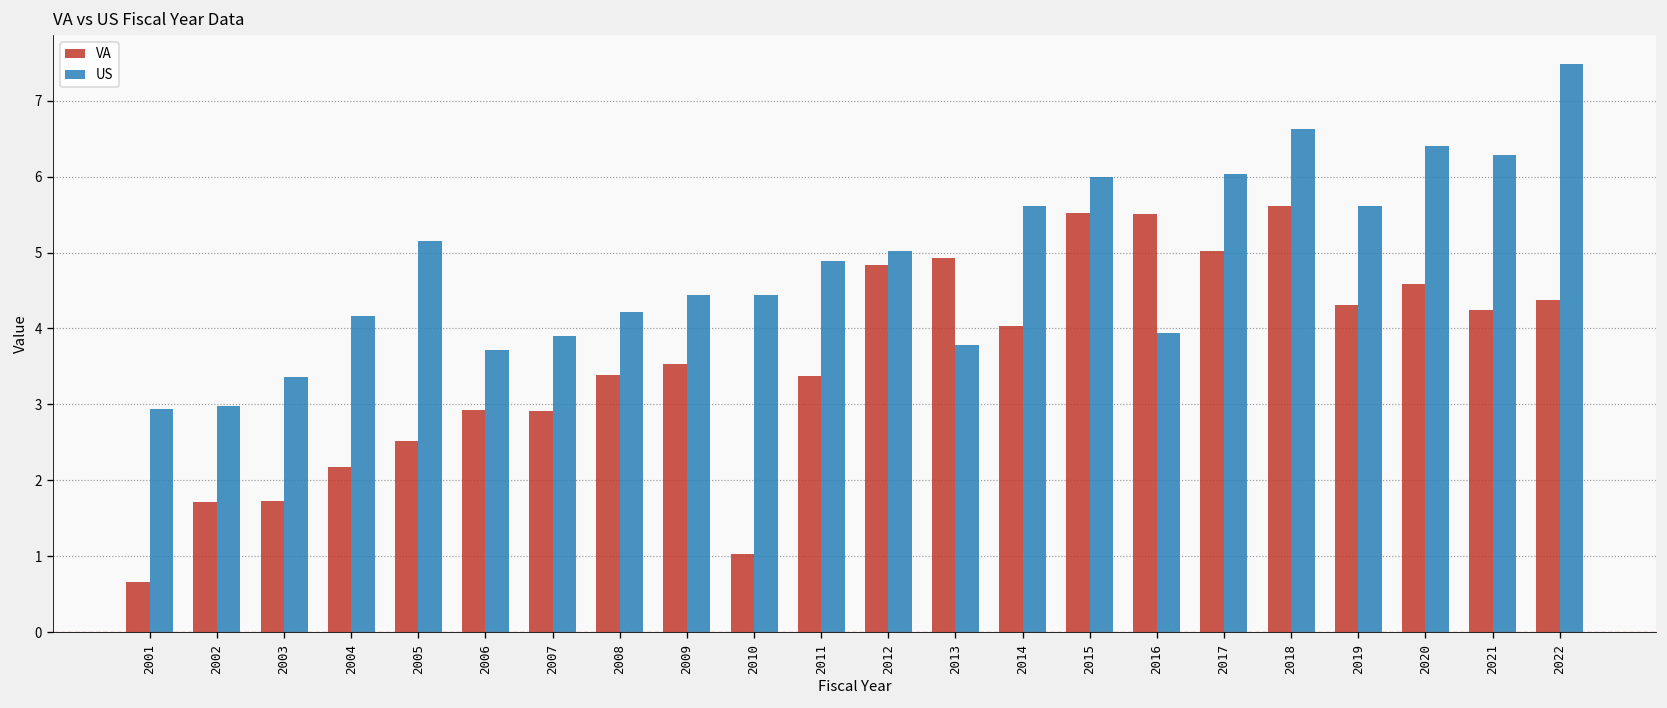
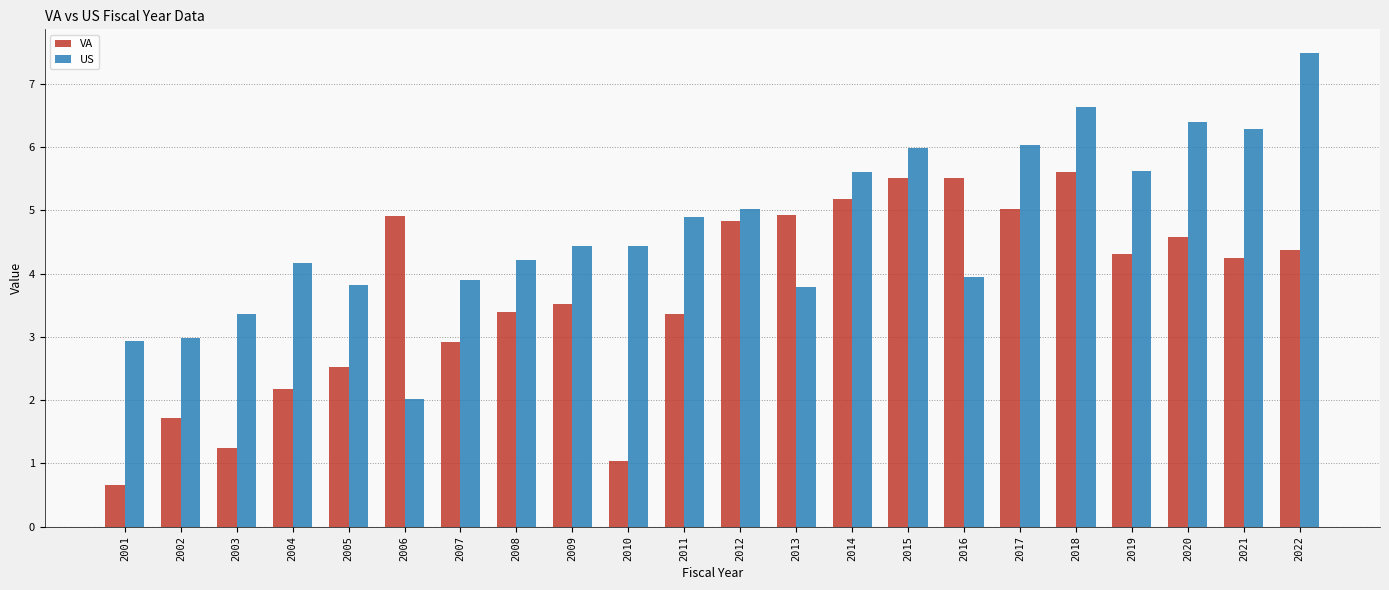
VA, 2003: 1.7 -> 1.2
US, 2005: 5.2 -> 3.8
VA, 2006: 2.9 -> 4.9
US, 2006: 3.7 -> 2.0
VA, 2014: 4.0 -> 5.2
